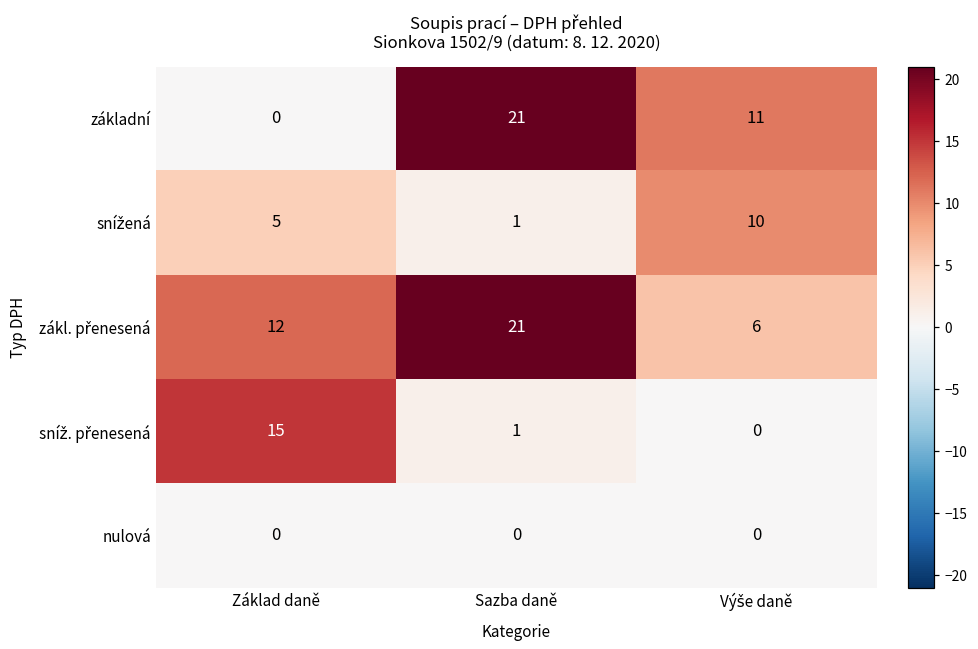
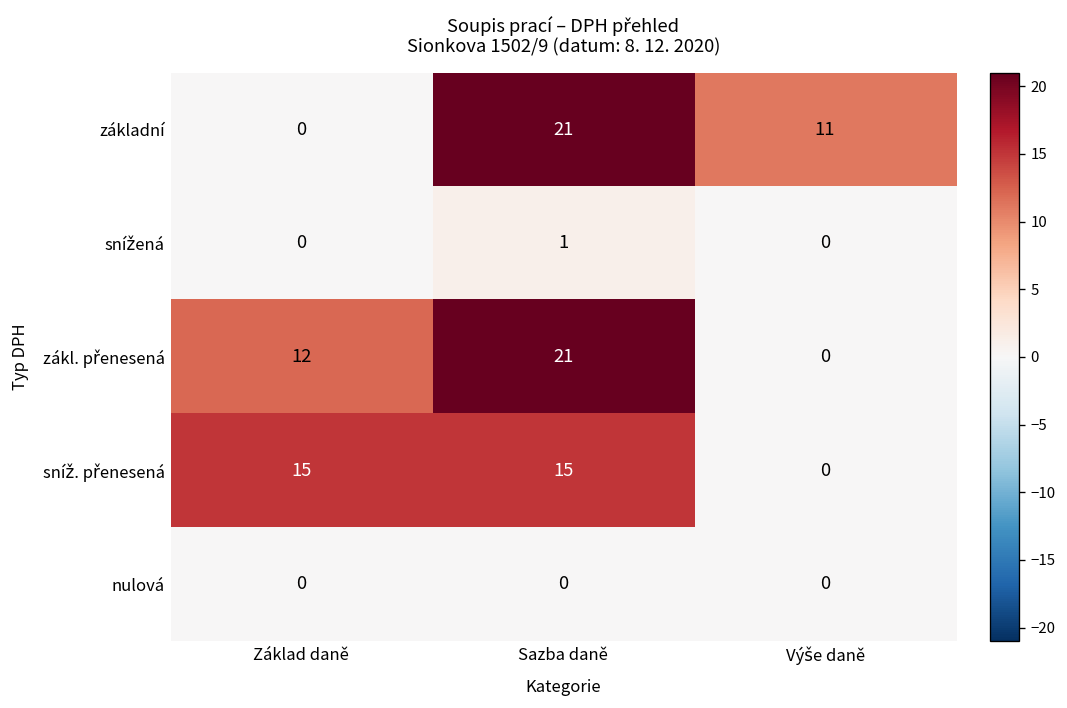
snížená, Základ daně: 5 -> 0
snížená, Výše daně: 10 -> 0
zákl. přenesená, Výše daně: 6 -> 0
sníž. přenesená, Sazba daně: 1 -> 15
